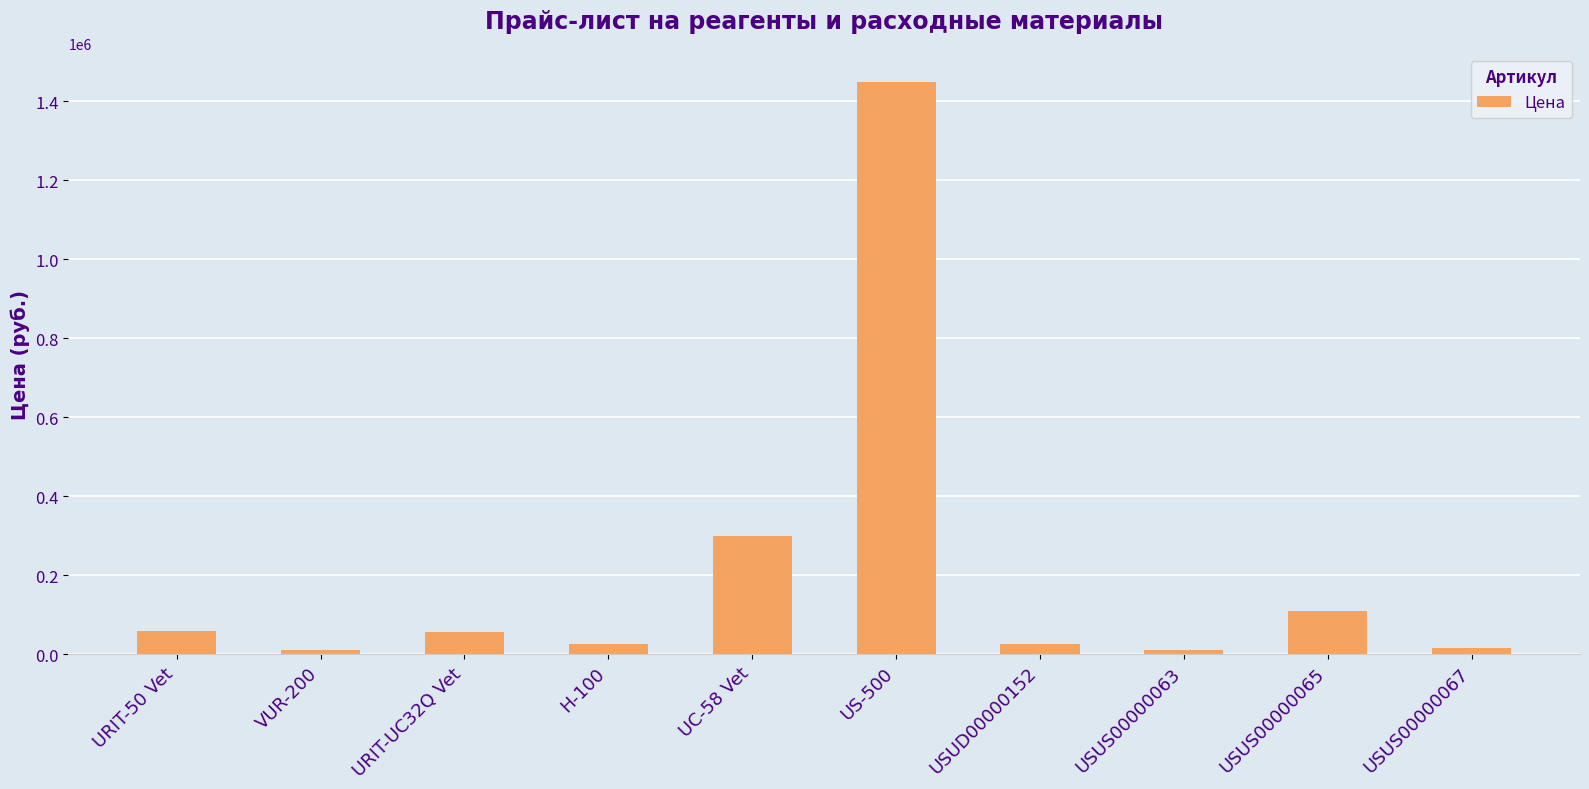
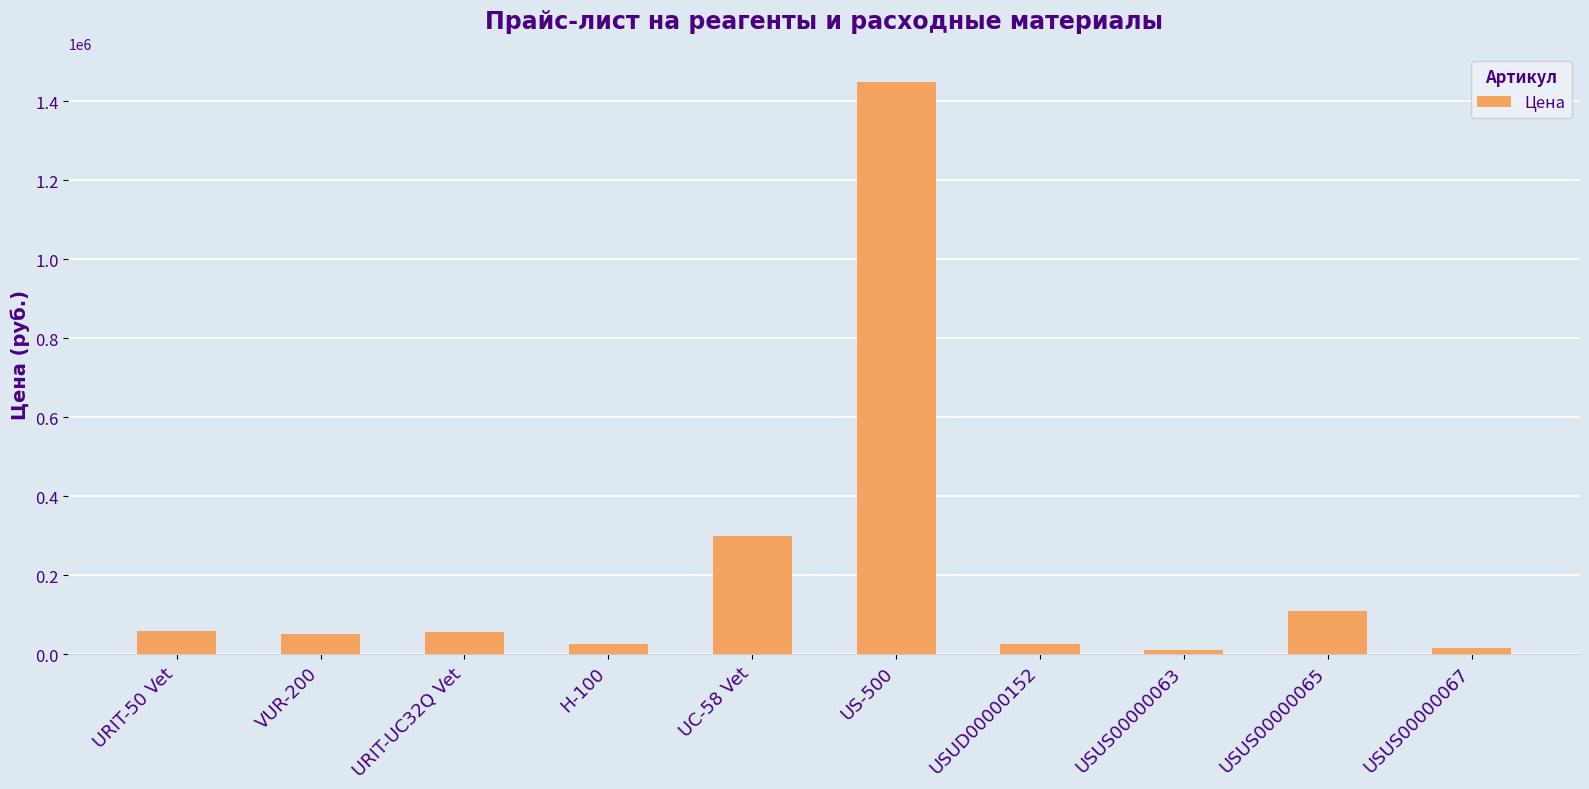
VUR-200: 10000 -> 50000
